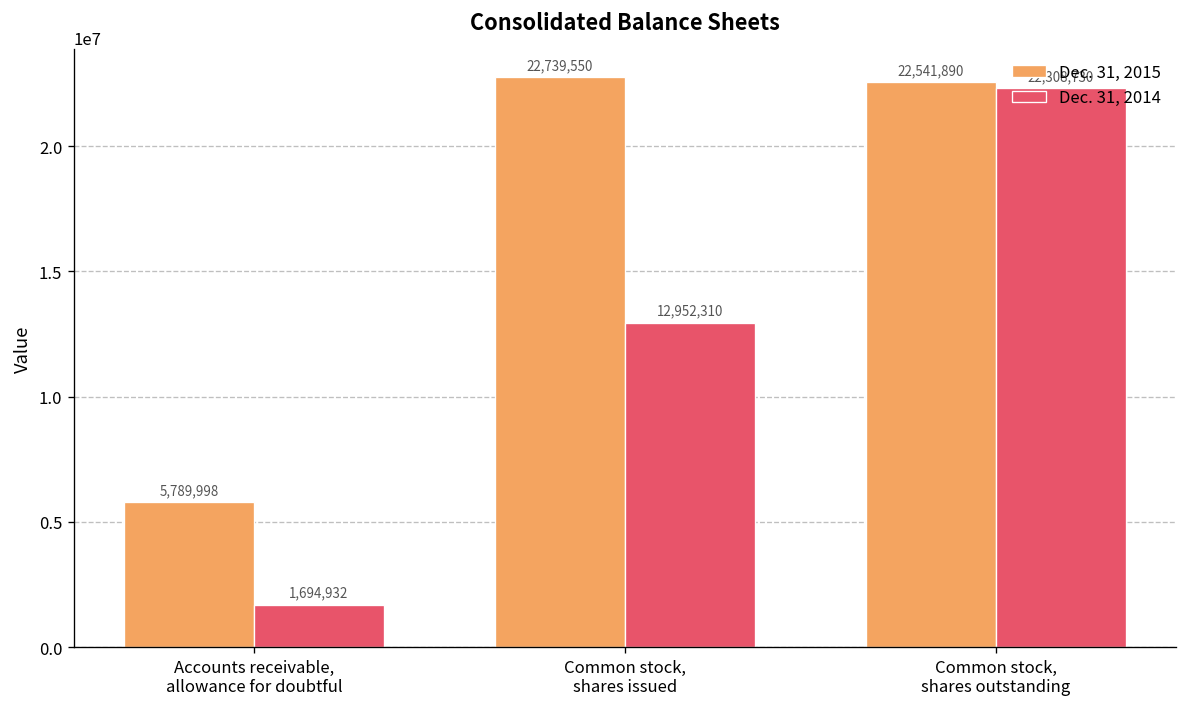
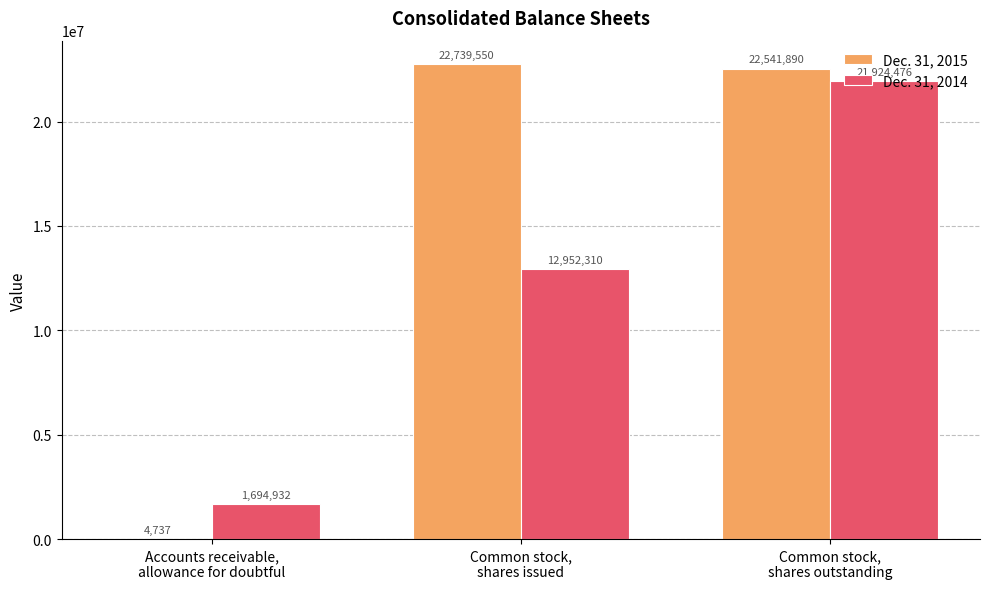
Dec. 31, 2015, Accounts receivable, allowance for doubtful: 5,789,998 -> 4,737
Dec. 31, 2014, Common stock, shares outstanding: 22,308,730 -> 21,924,476
